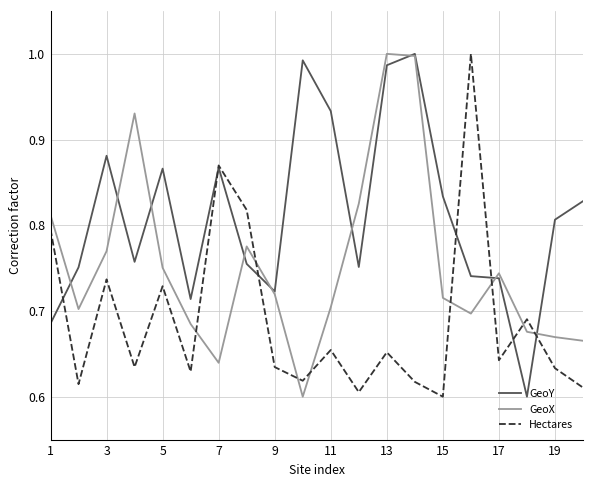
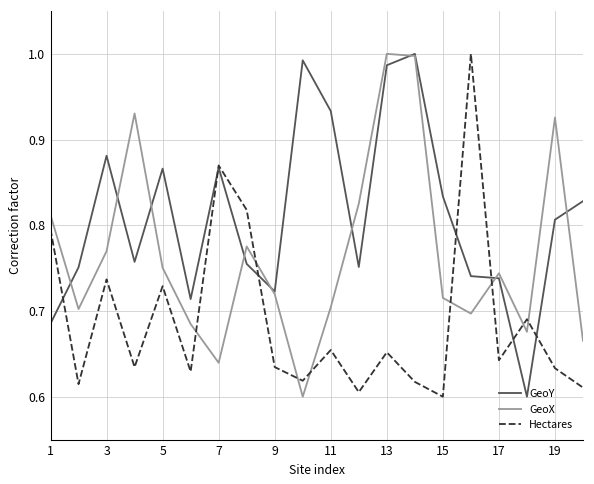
GeoX, 19: 0.67 -> 0.93
